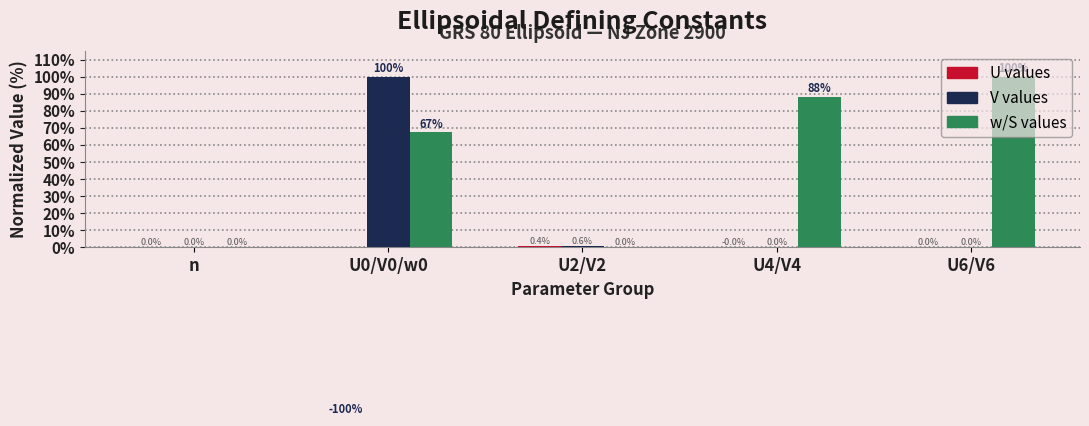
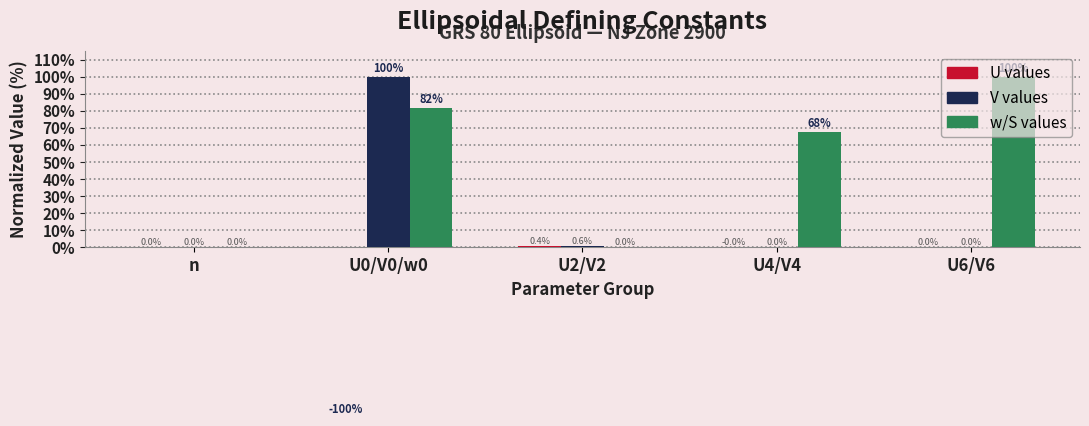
w/S values, U0/V0/w0: 67% -> 82%
w/S values, U4/V4: 88% -> 68%
